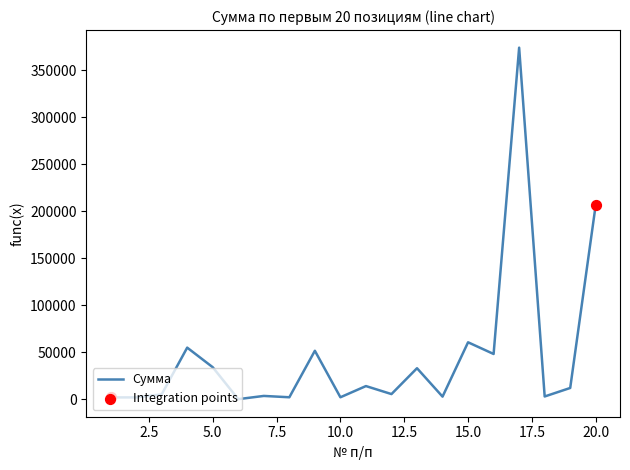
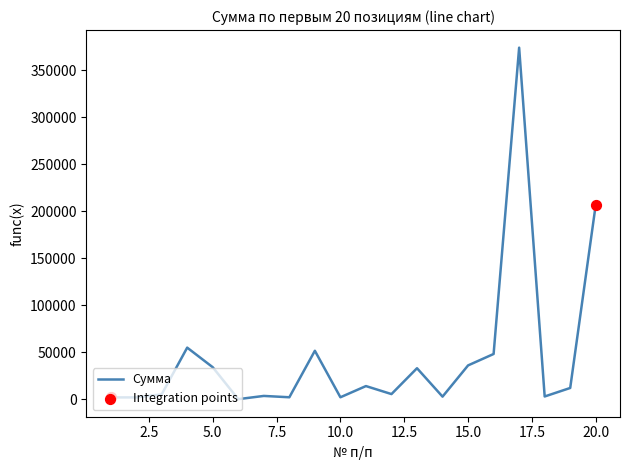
Сумма, 15.0: 60000 -> 40000
